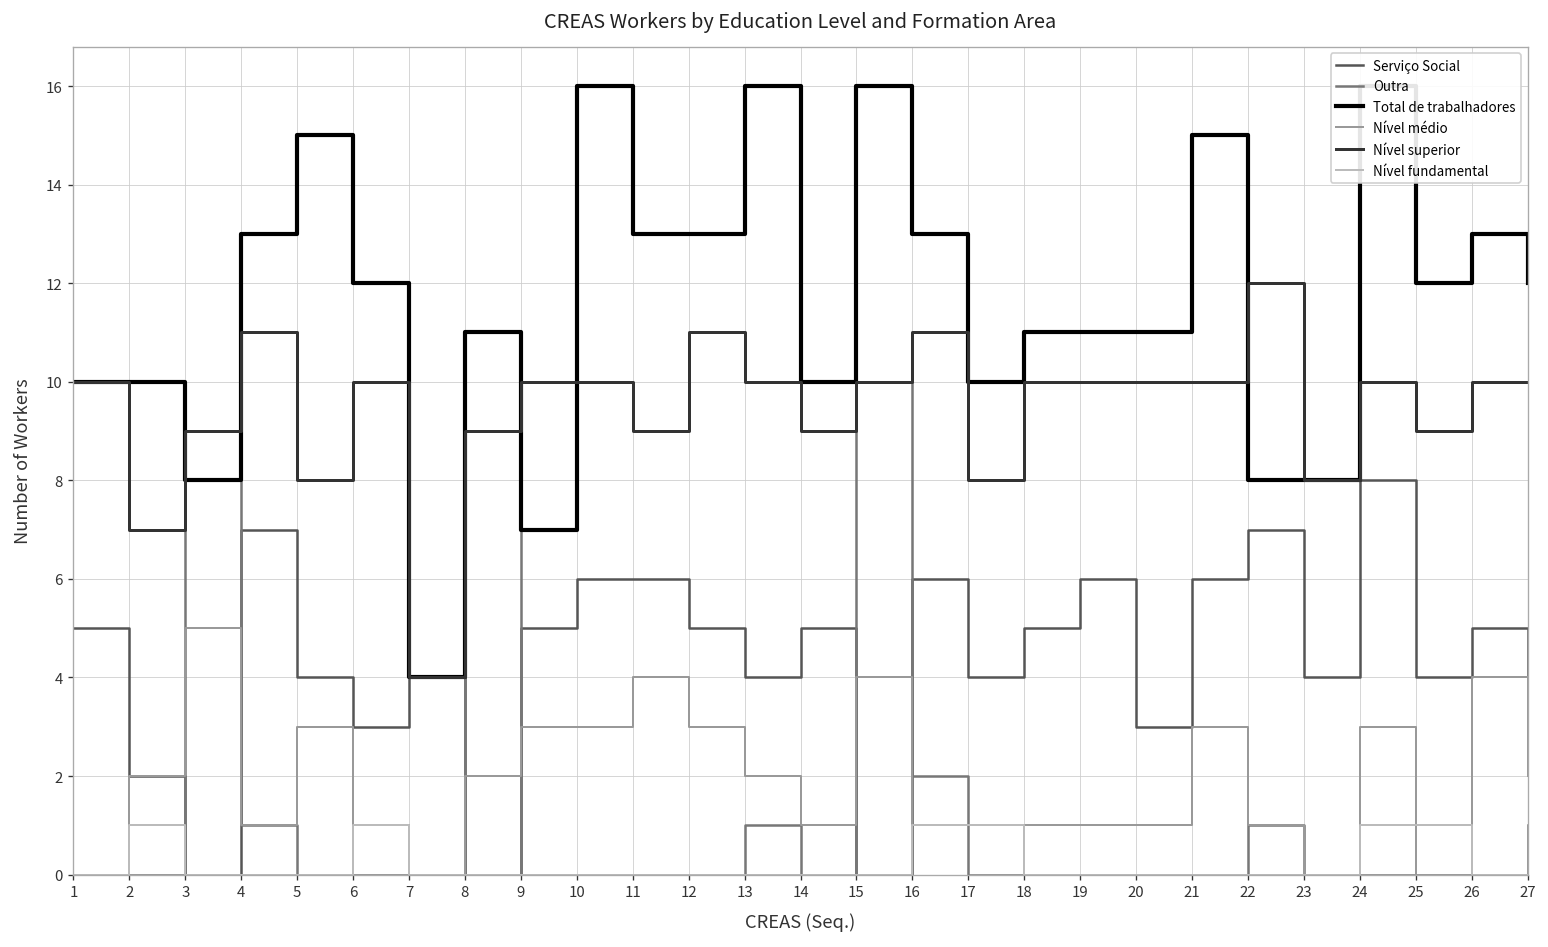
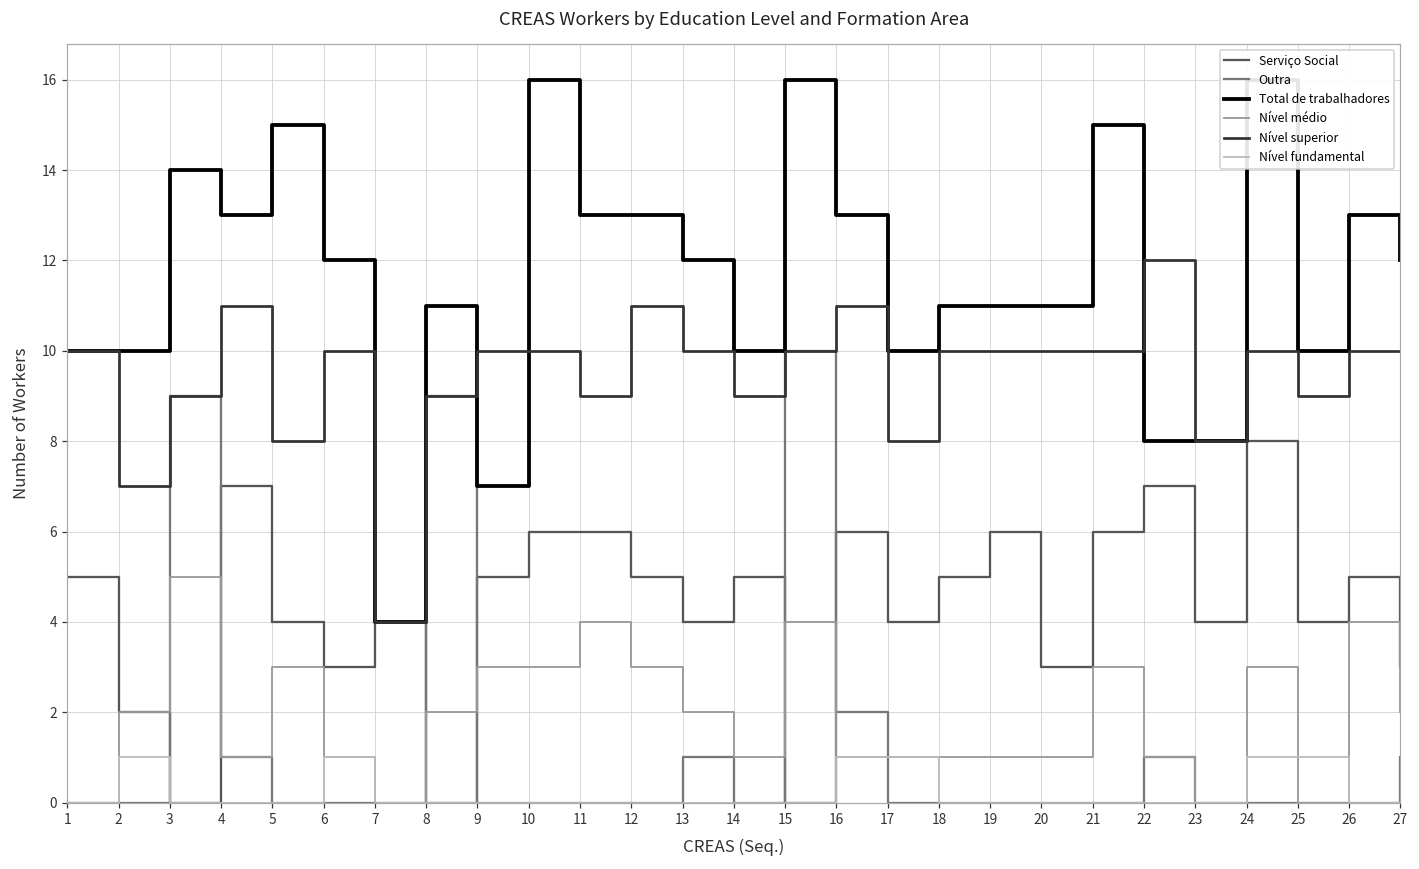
Total de trabalhadores, 3: 8 -> 14
Total de trabalhadores, 13: 16 -> 12
Total de trabalhadores, 25: 12 -> 10
